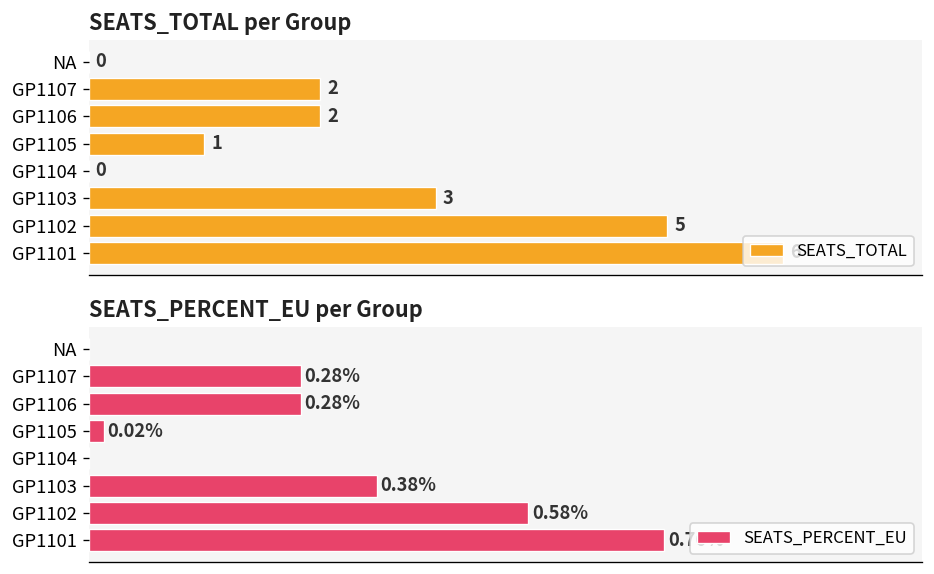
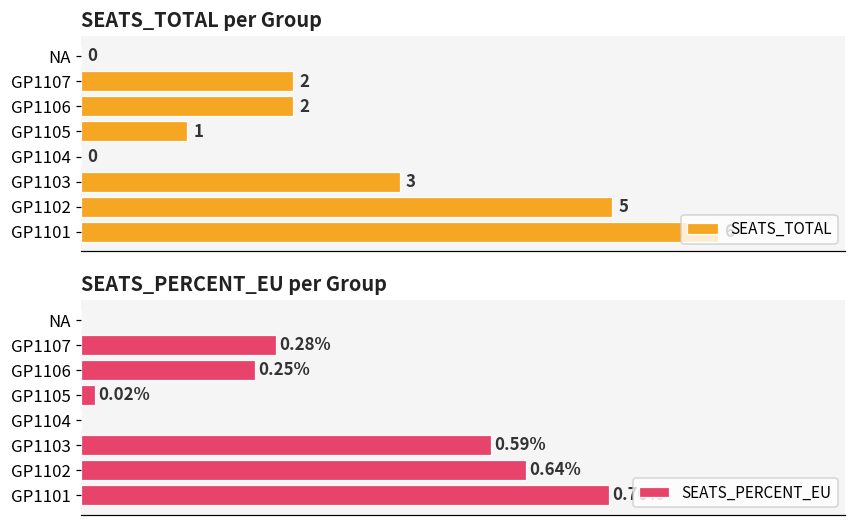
SEATS_PERCENT_EU per Group, GP1106: 0.28% -> 0.25%
SEATS_PERCENT_EU per Group, GP1103: 0.38% -> 0.59%
SEATS_PERCENT_EU per Group, GP1102: 0.58% -> 0.64%
